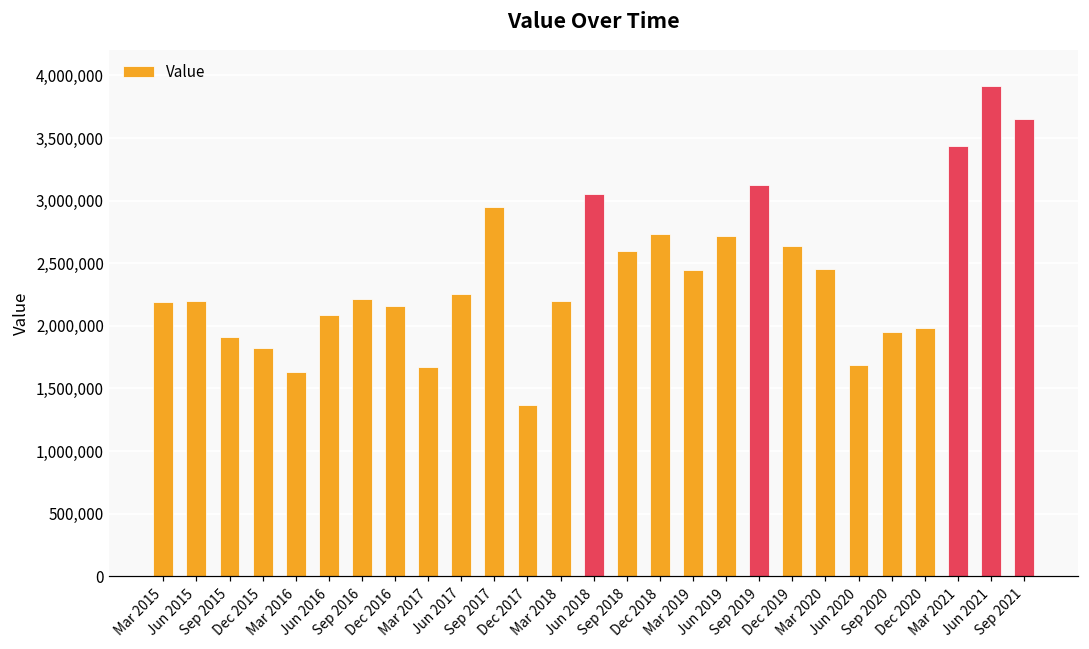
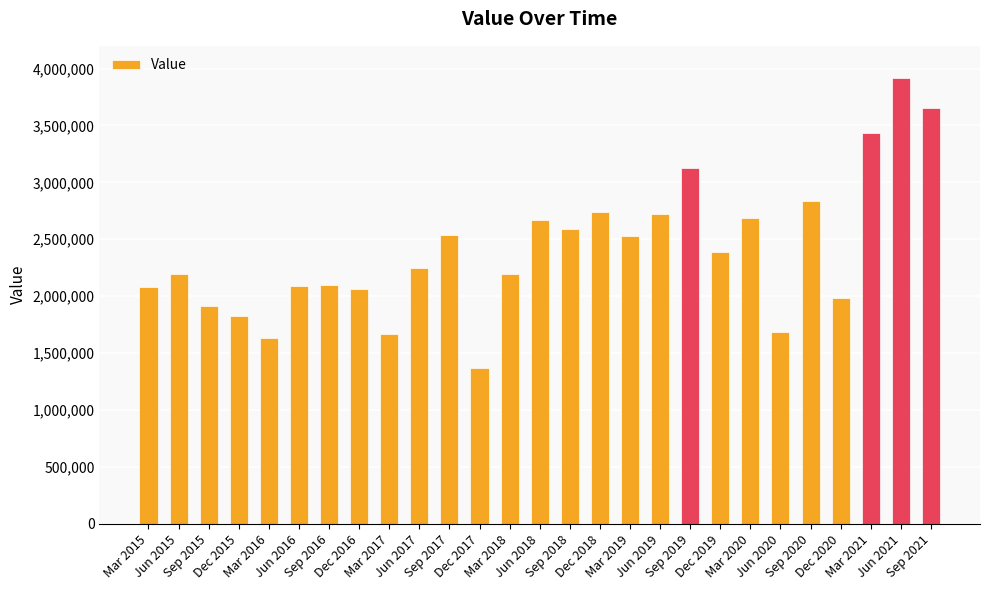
Mar 2015: 2,190,000 -> 2,080,000
Sep 2016: 2,210,000 -> 2,100,000
Dec 2016: 2,160,000 -> 2,060,000
Sep 2017: 2,950,000 -> 2,540,000
Jun 2018: 3,050,000 -> 2,670,000
Mar 2019: 2,450,000 -> 2,530,000
Dec 2019: 2,630,000 -> 2,390,000
Mar 2020: 2,450,000 -> 2,690,000
Sep 2020: 1,950,000 -> 2,830,000
